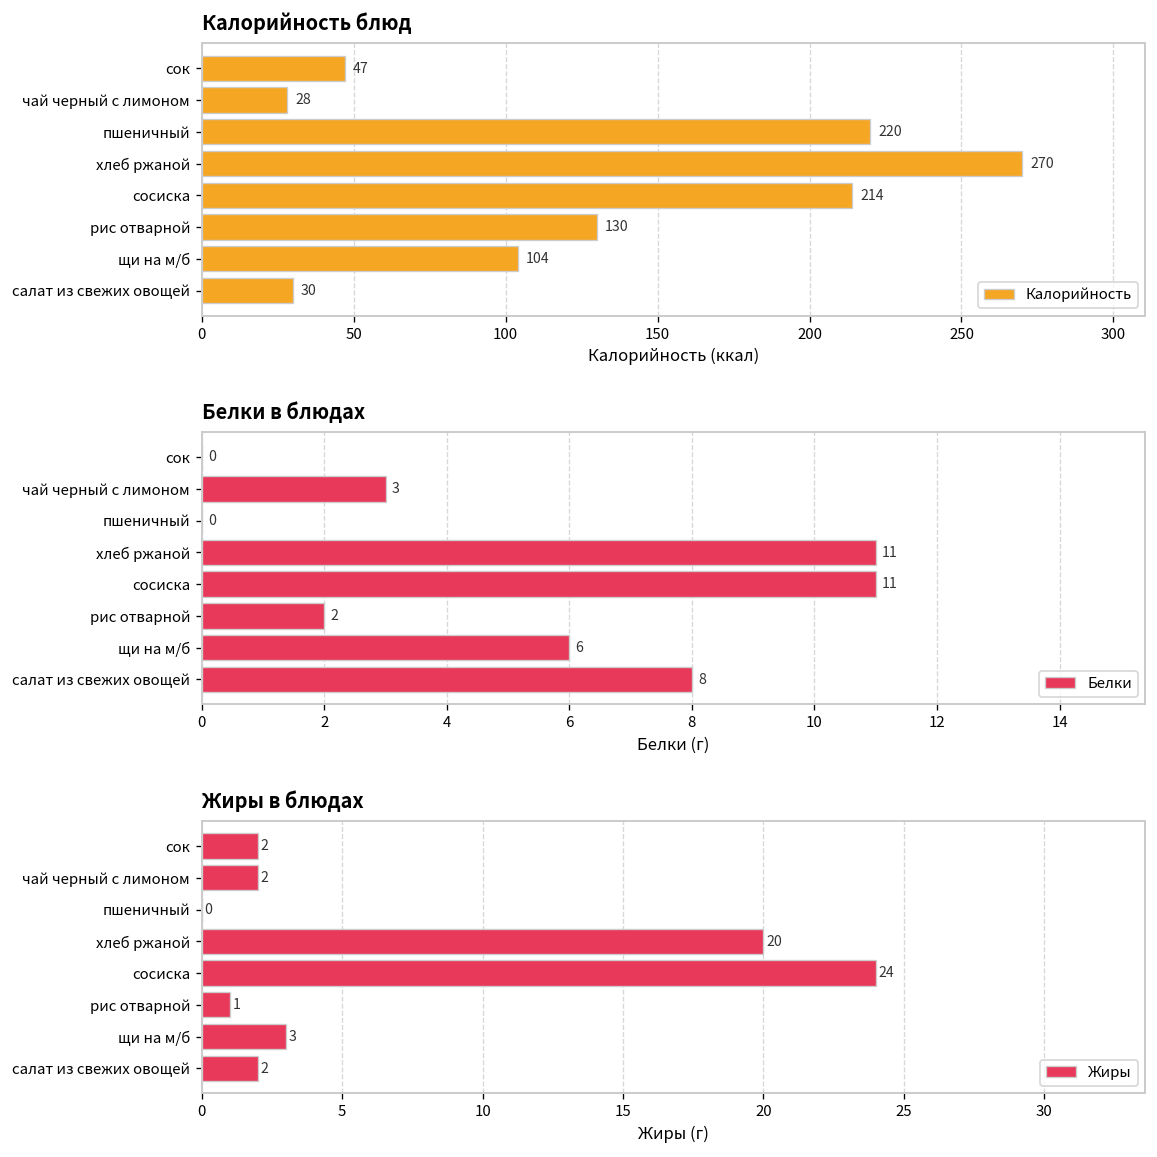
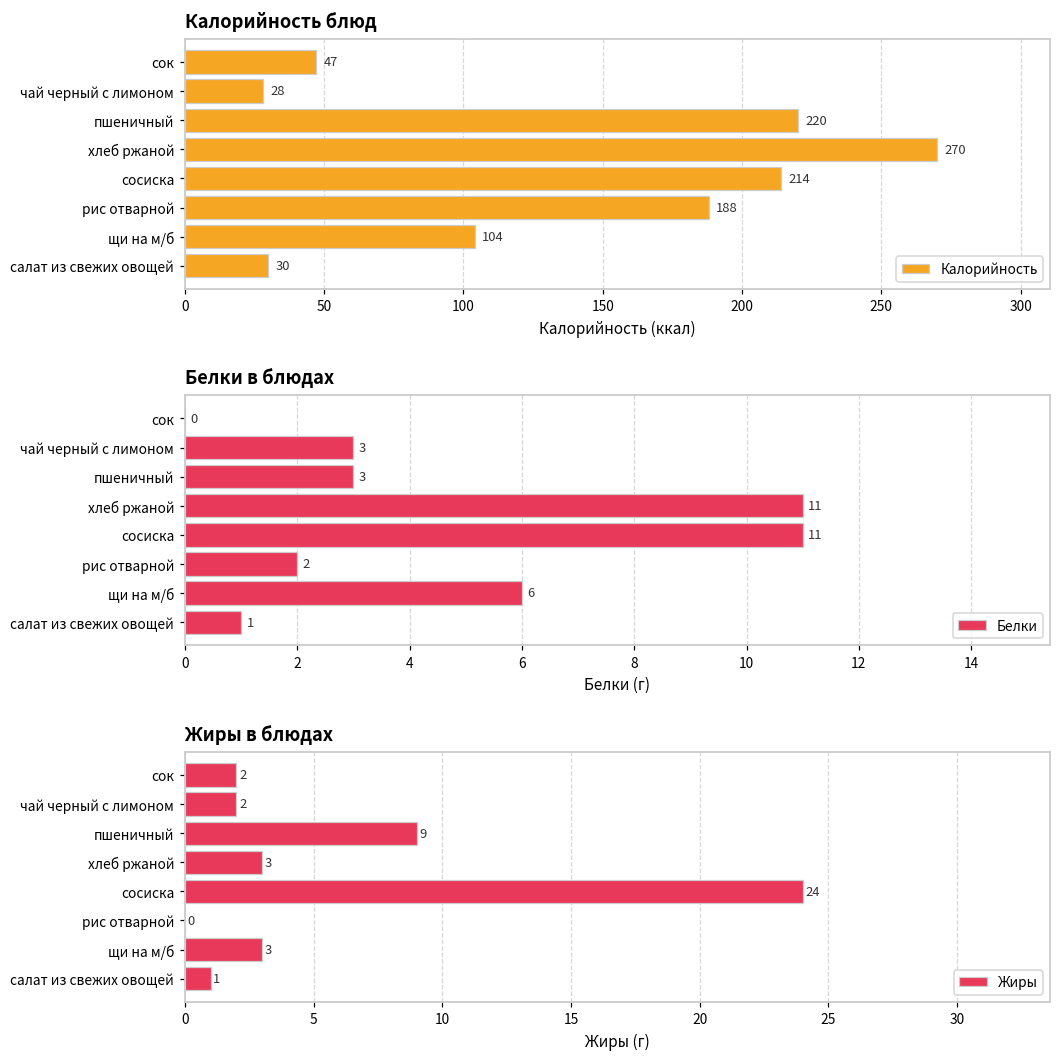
Калорийность блюд, рис отварной: 130 -> 188
Белки в блюдах, пшеничный: 0 -> 3
Белки в блюдах, салат из свежих овощей: 8 -> 1
Жиры в блюдах, пшеничный: 0 -> 9
Жиры в блюдах, хлеб ржаной: 20 -> 3
Жиры в блюдах, рис отварной: 1 -> 0
Жиры в блюдах, салат из свежих овощей: 2 -> 1
